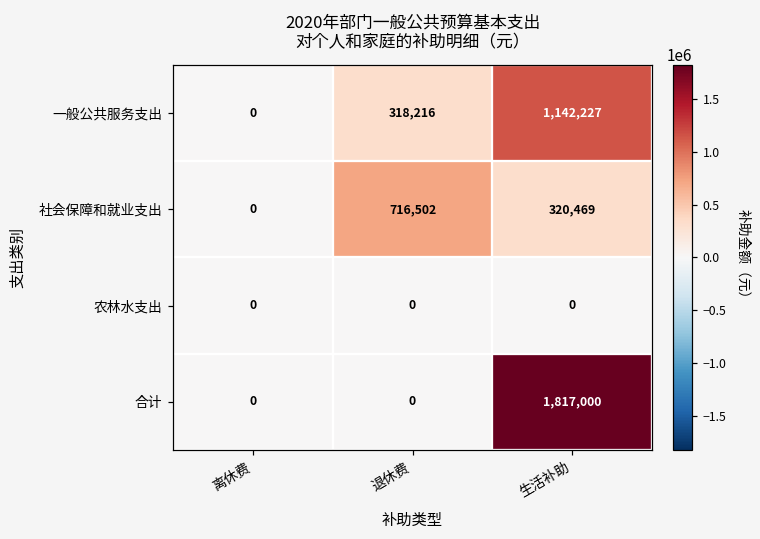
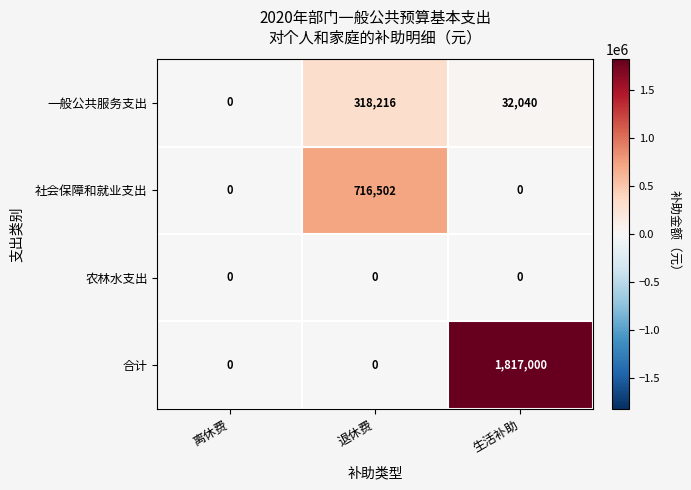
一般公共服务支出, 生活补助: 1,142,227 -> 32,040
社会保障和就业支出, 生活补助: 320,469 -> 0
